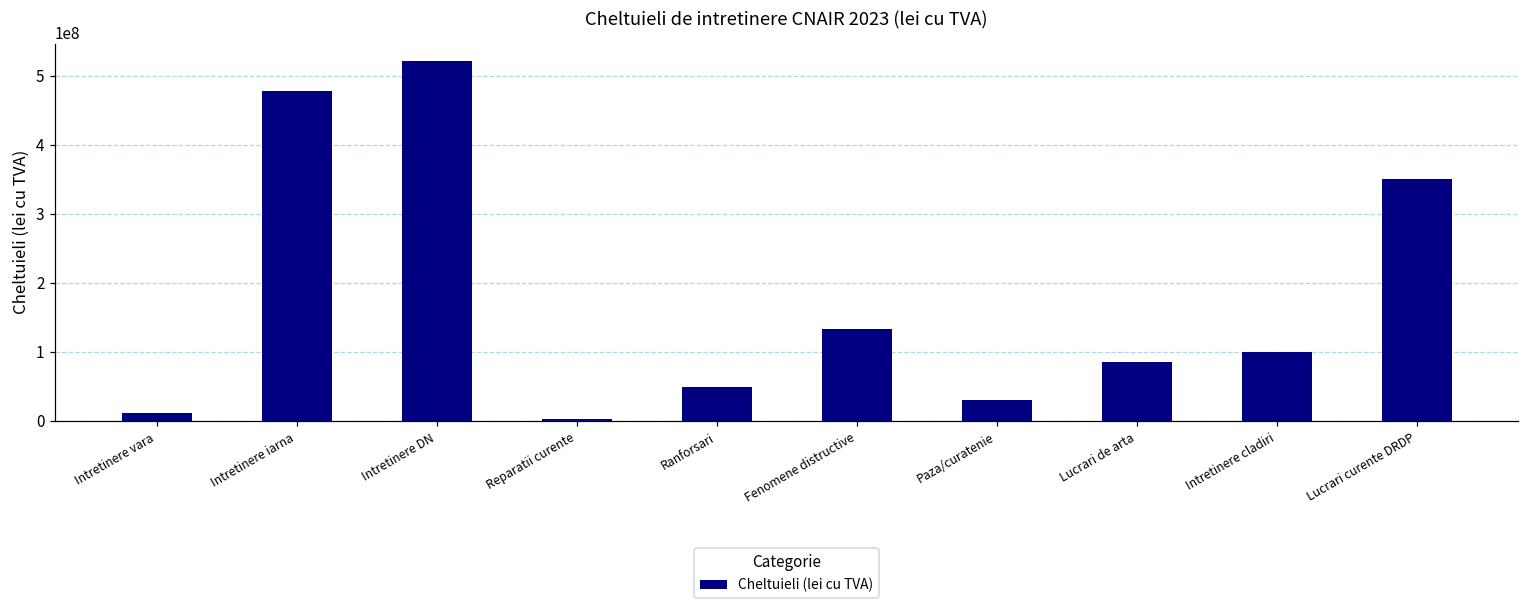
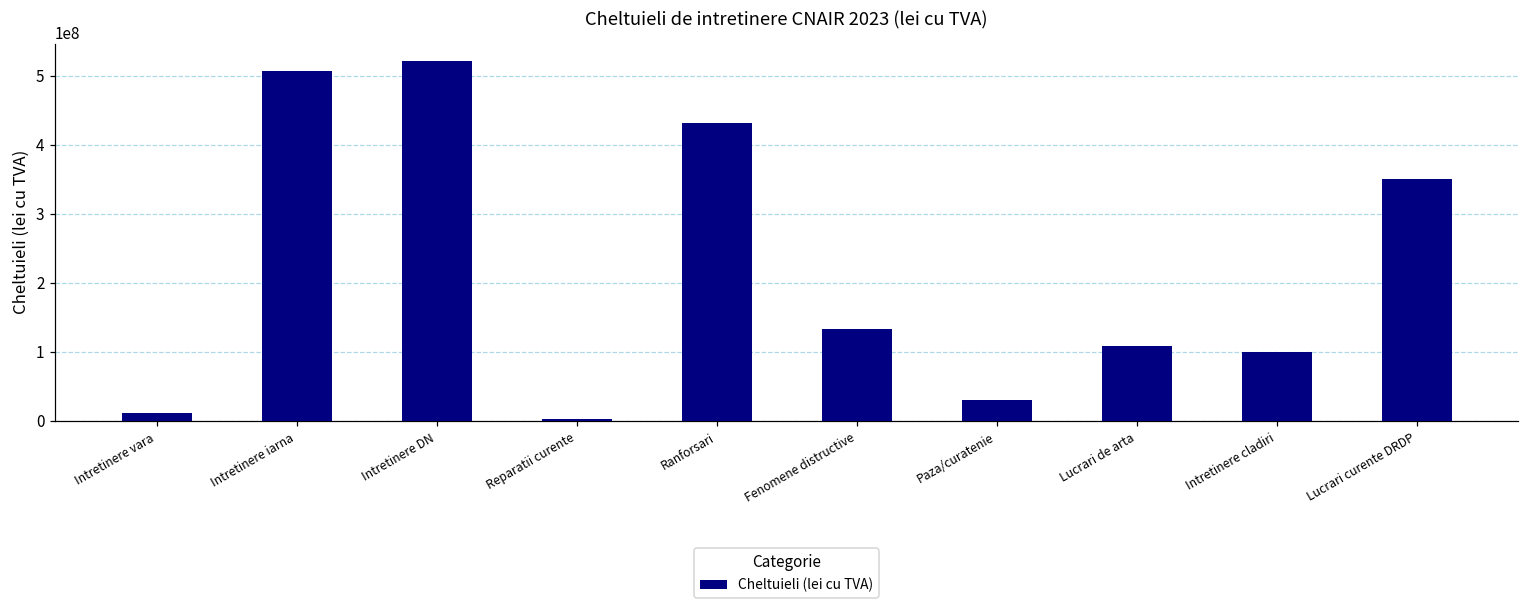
Intretinere iarna: 480000000 -> 510000000
Ranforsari: 50000000 -> 430000000
Lucrari de arta: 80000000 -> 110000000
